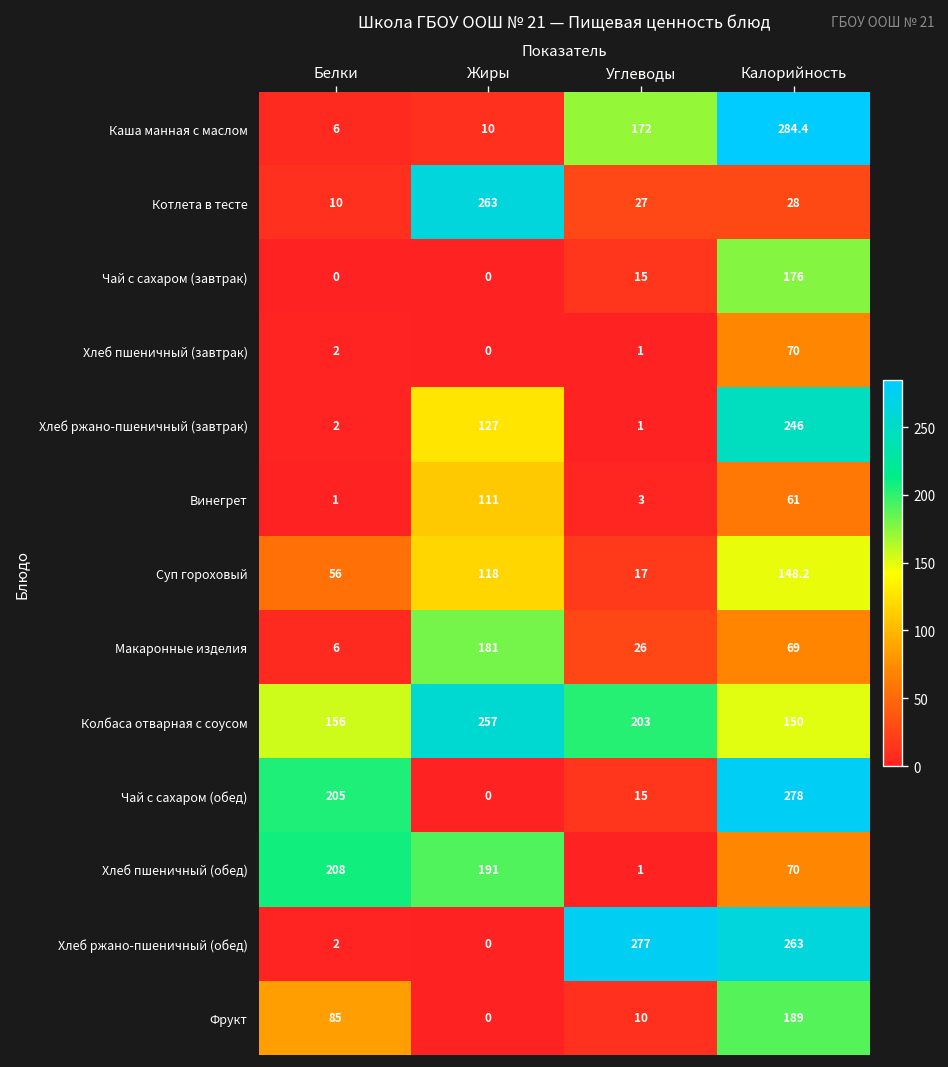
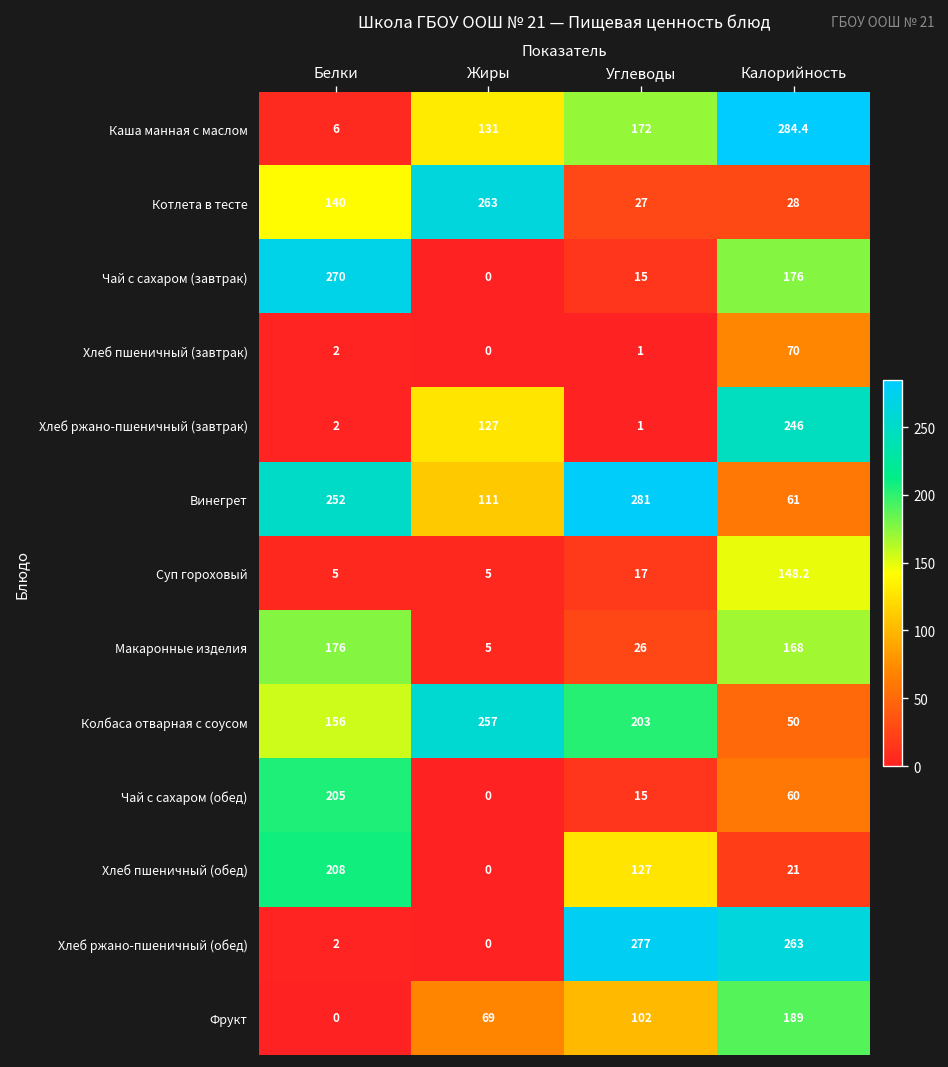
Каша манная с маслом, Жиры: 10 -> 131
Котлета в тесте, Белки: 10 -> 140
Чай с сахаром (завтрак), Белки: 0 -> 270
Винегрет, Белки: 1 -> 252
Винегрет, Углеводы: 3 -> 281
Суп гороховый, Белки: 56 -> 5
Суп гороховый, Жиры: 118 -> 5
Макаронные изделия, Белки: 6 -> 176
Макаронные изделия, Жиры: 181 -> 5
Макаронные изделия, Калорийность: 69 -> 168
Колбаса отварная с соусом, Калорийность: 150 -> 50
Чай с сахаром (обед), Калорийность: 278 -> 60
Хлеб пшеничный (обед), Жиры: 191 -> 0
Хлеб пшеничный (обед), Углеводы: 1 -> 127
Хлеб пшеничный (обед), Калорийность: 70 -> 21
Фрукт, Белки: 85 -> 0
Фрукт, Жиры: 0 -> 69
Фрукт, Углеводы: 10 -> 102
